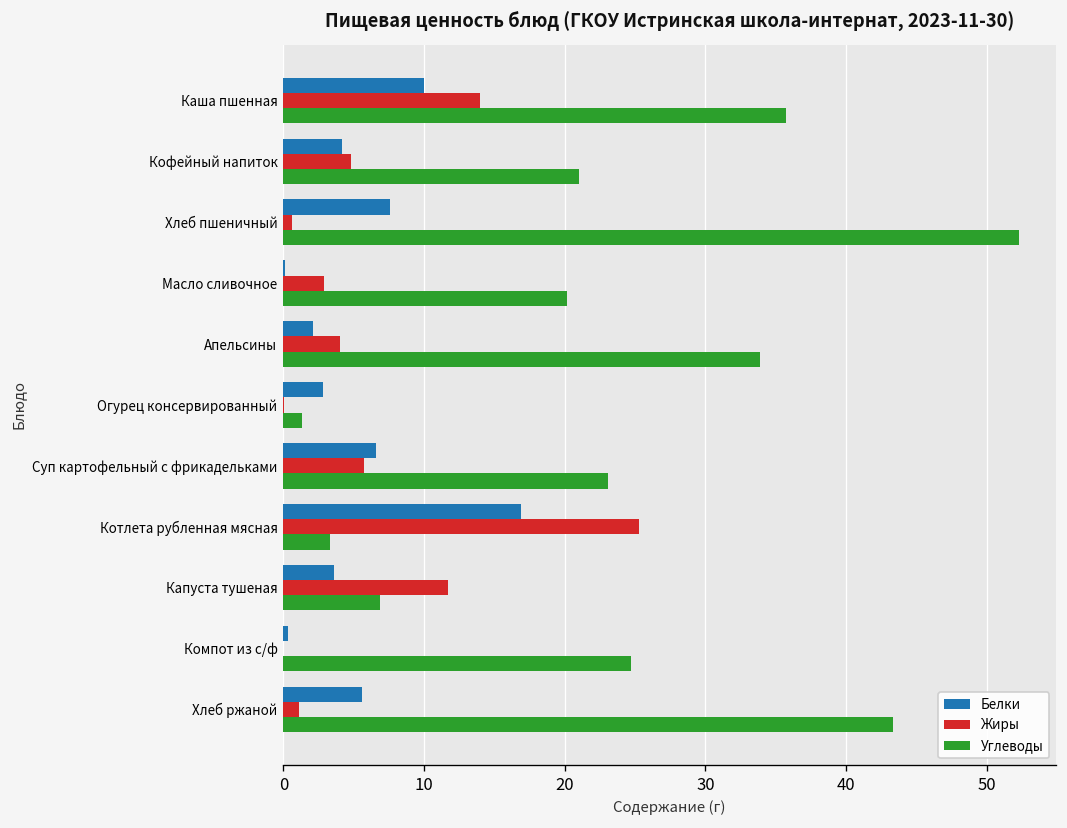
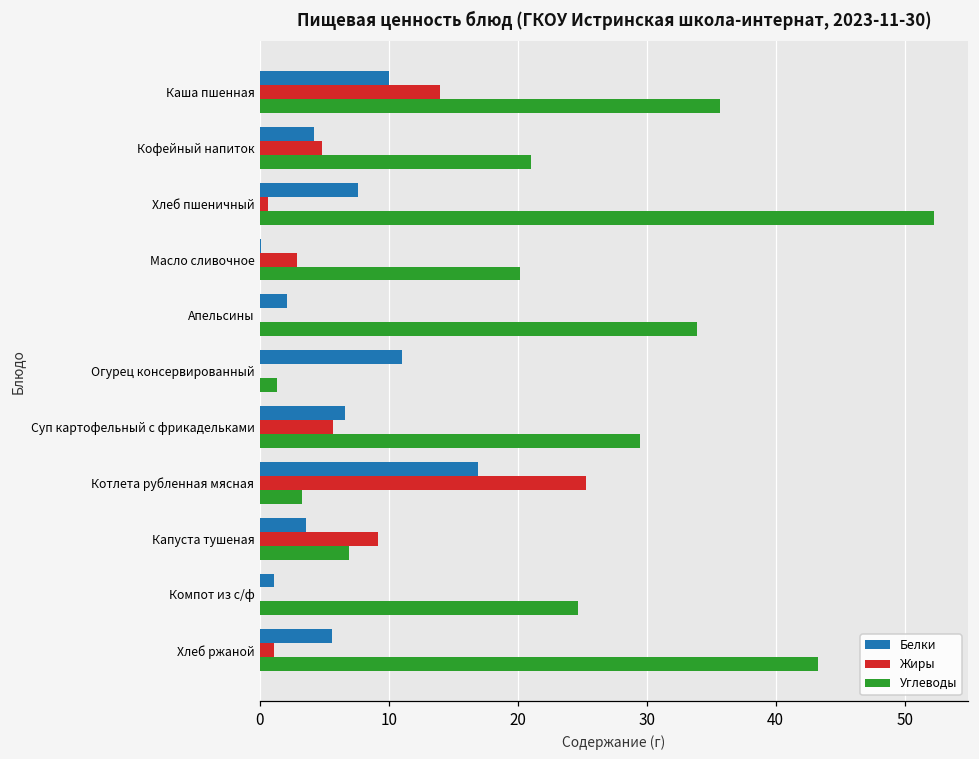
Жиры, Апельсины: 4 -> 0
Белки, Огурец консервированный: 2.8 -> 11.0
Углеводы, Суп картофельный с фрикадельками: 23.1 -> 29.5
Жиры, Капуста тушеная: 11.7 -> 9.2
Белки, Компот из с/ф: 0.3 -> 1.1
